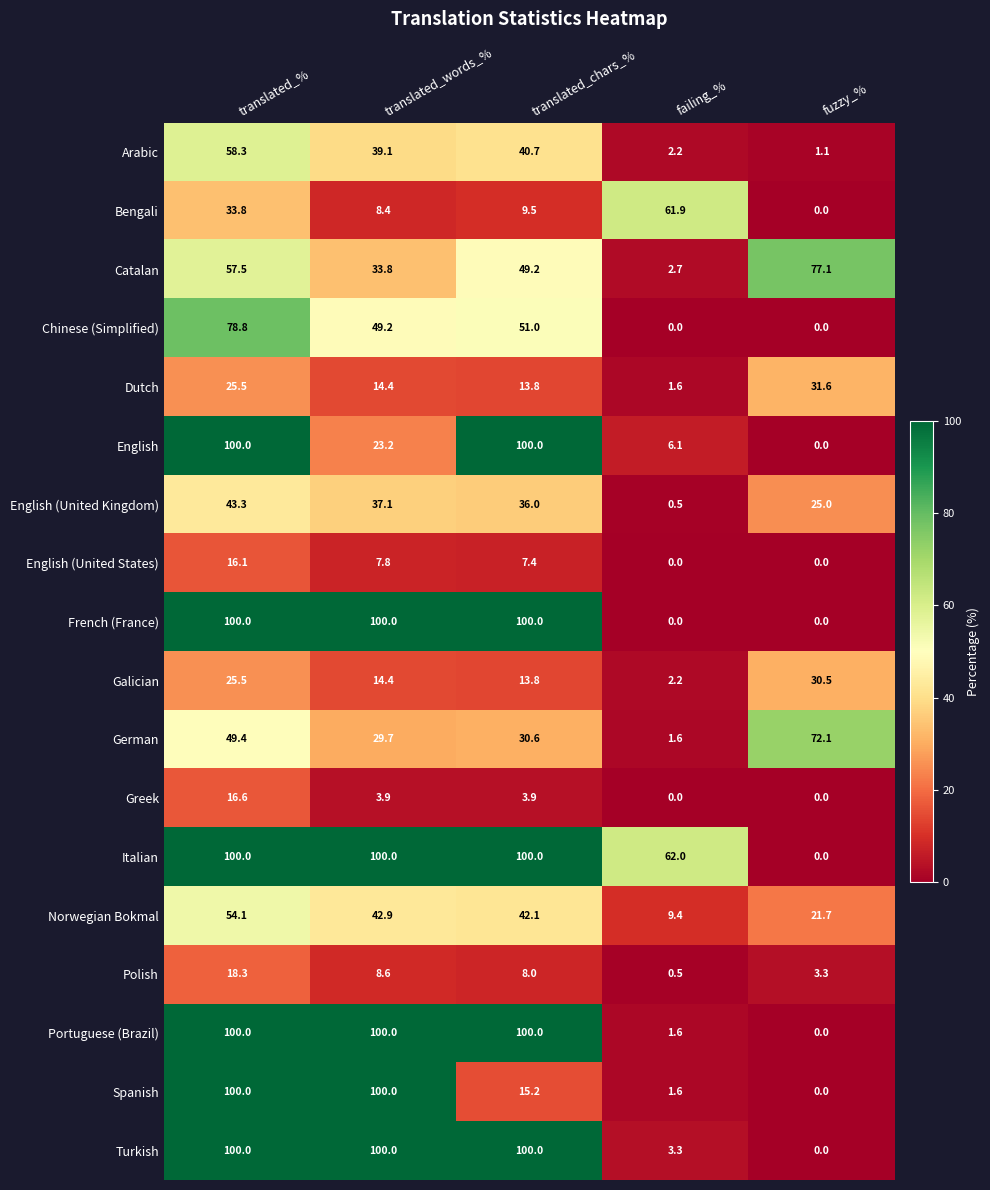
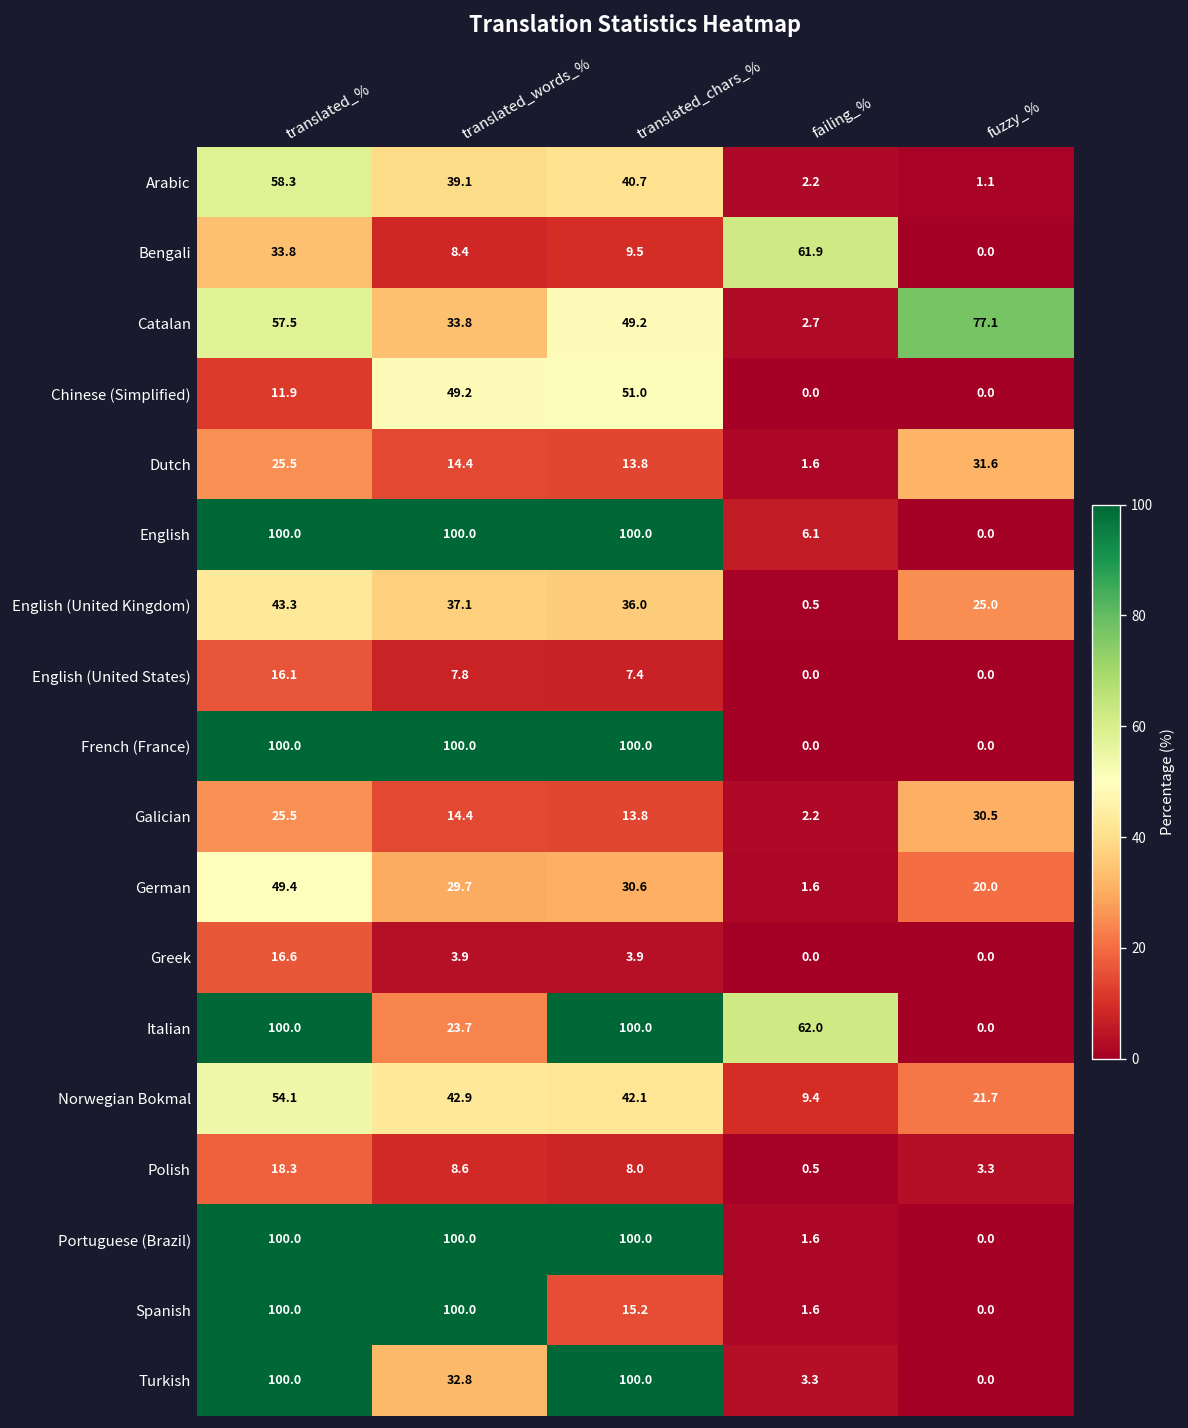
Chinese (Simplified), translated_%: 78.8 -> 11.9
English, translated_words_%: 23.2 -> 100.0
German, fuzzy_%: 72.1 -> 20.0
Italian, translated_words_%: 100.0 -> 23.7
Turkish, translated_words_%: 100.0 -> 32.8
